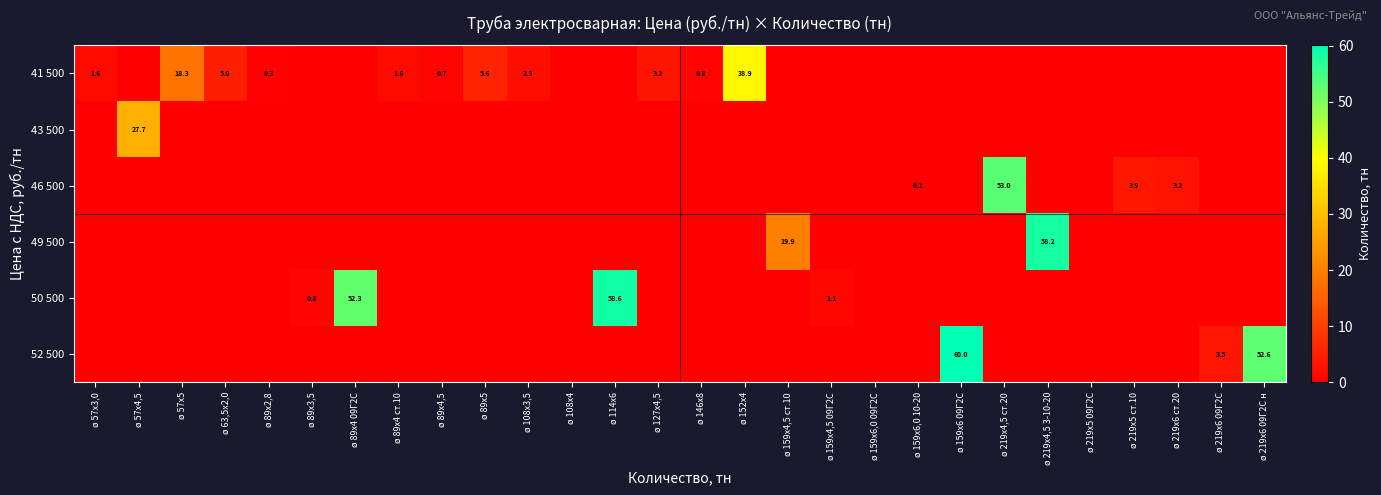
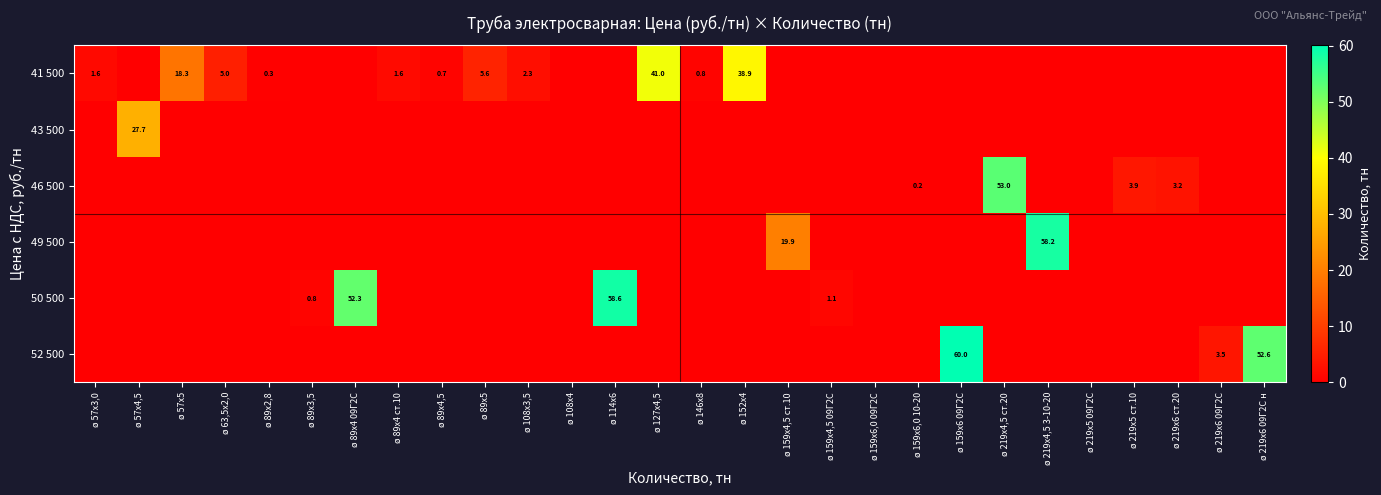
41 500, ø 127х4,5: 3.2 -> 41.0
